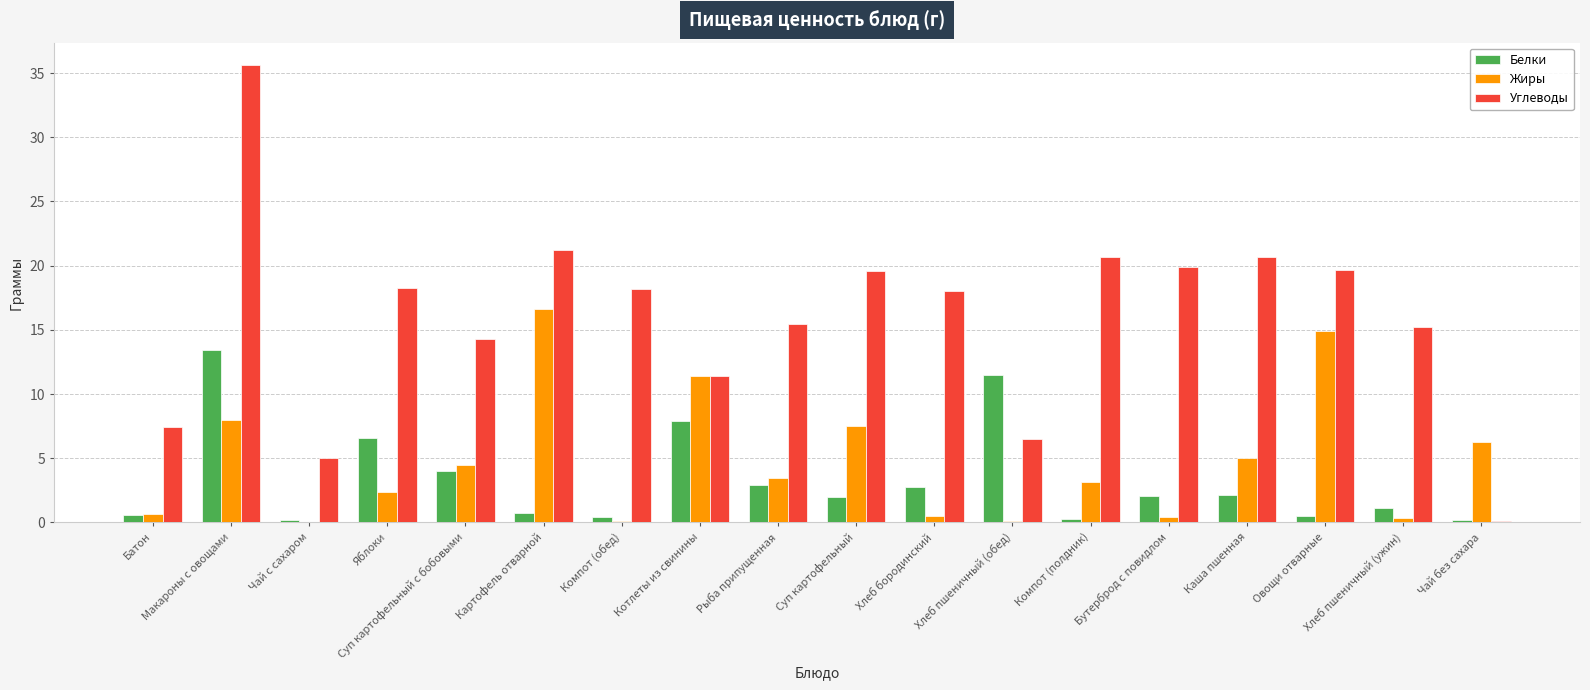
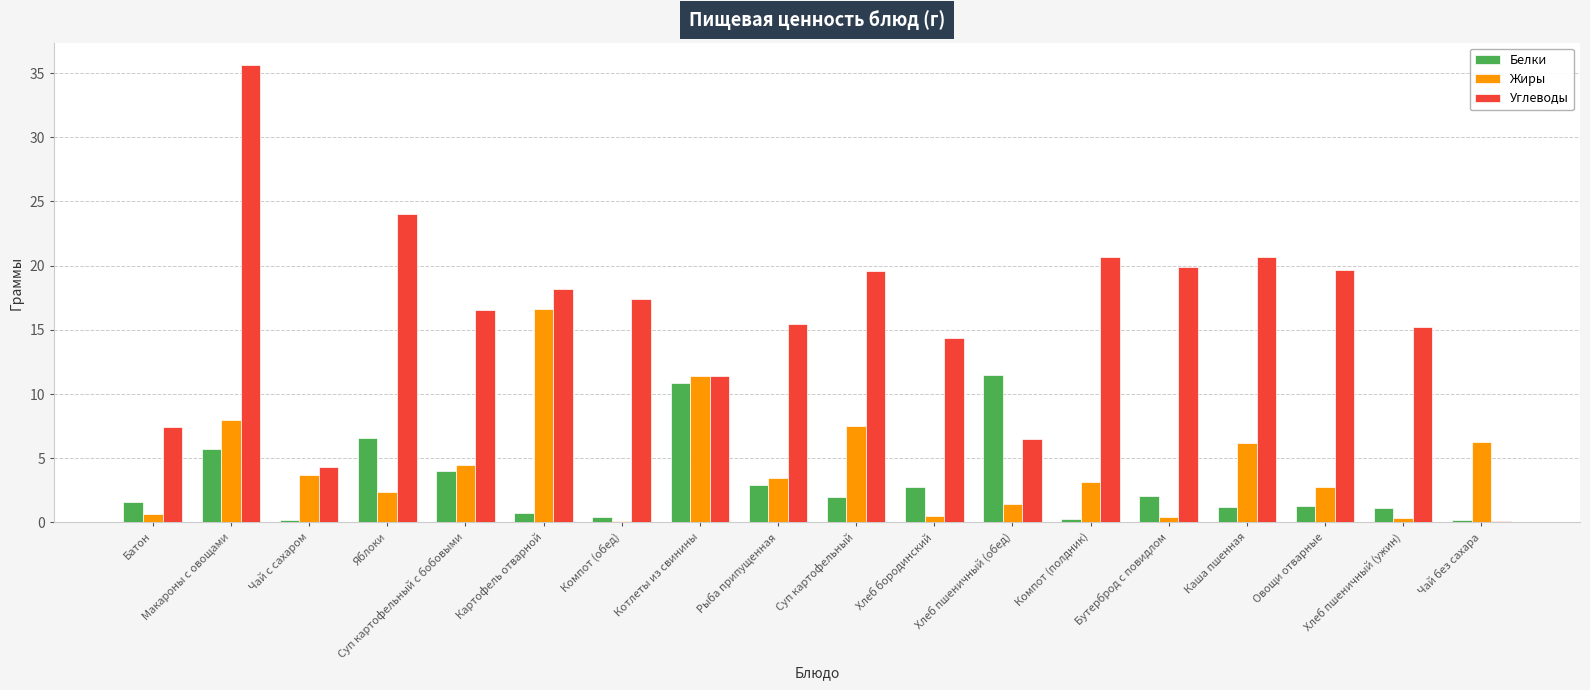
Белки, Батон: 0.5 -> 1.6
Белки, Макароны с овощами: 13.4 -> 5.7
Жиры, Чай с сахаром: 0.0 -> 3.7
Углеводы, Чай с сахаром: 5.0 -> 4.3
Углеводы, Яблоки: 18.3 -> 24.0
Углеводы, Суп картофельный с бобовыми: 14.3 -> 16.6
Углеводы, Картофель отварной: 21.2 -> 18.2
Углеводы, Компот (обед): 18.2 -> 17.4
Белки, Котлеты из свинины: 7.9 -> 10.9
Углеводы, Хлеб бородинский: 18.0 -> 14.4
Жиры, Хлеб пшеничный (обед): 0.2 -> 1.5
Белки, Каша пшенная: 2.1 -> 1.2
Жиры, Каша пшенная: 5.0 -> 6.2
Белки, Овощи отварные: 0.5 -> 1.3
Жиры, Овощи отварные: 14.9 -> 2.7
